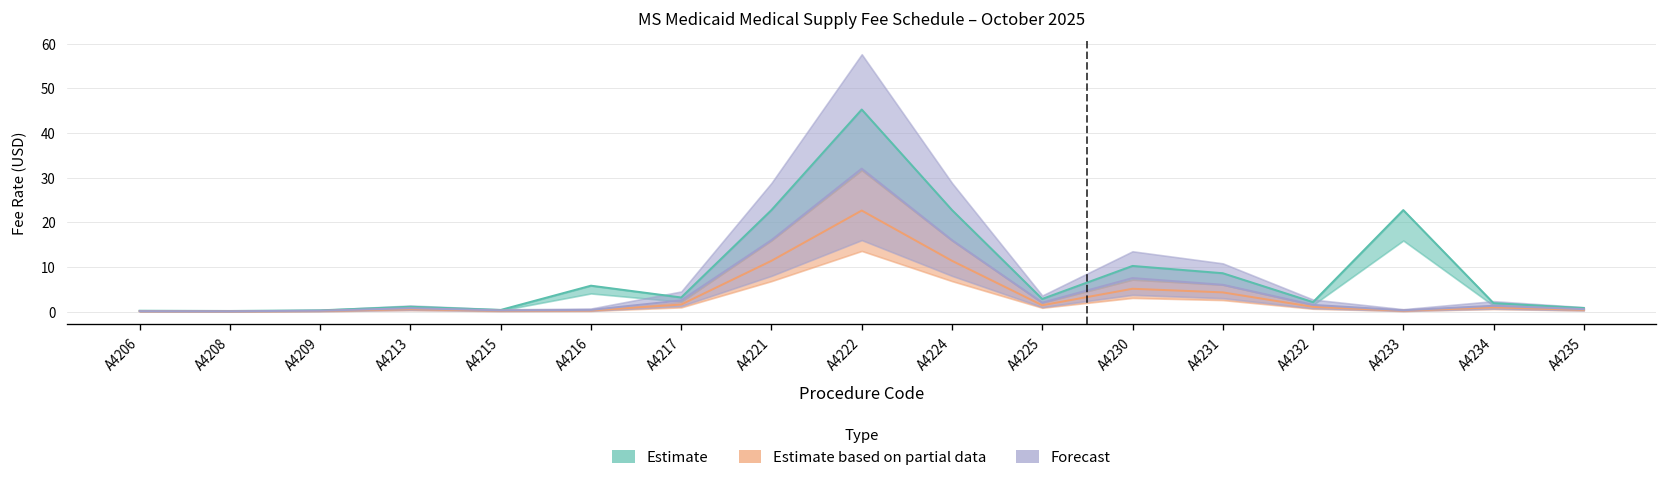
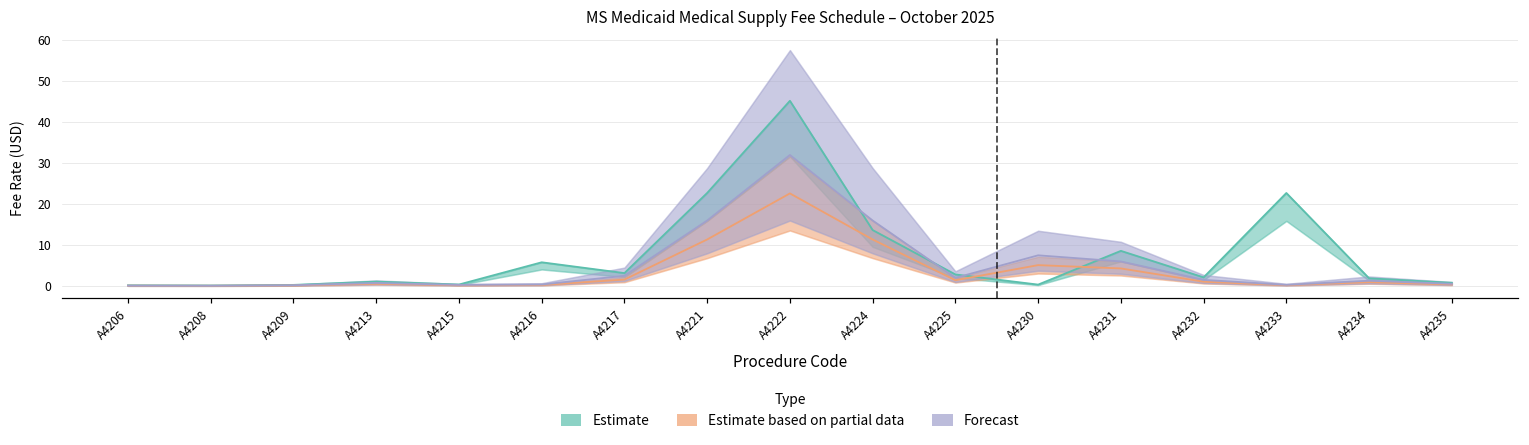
Estimate, A4224: 23 -> 14
Estimate, A4230: 10 -> 0
